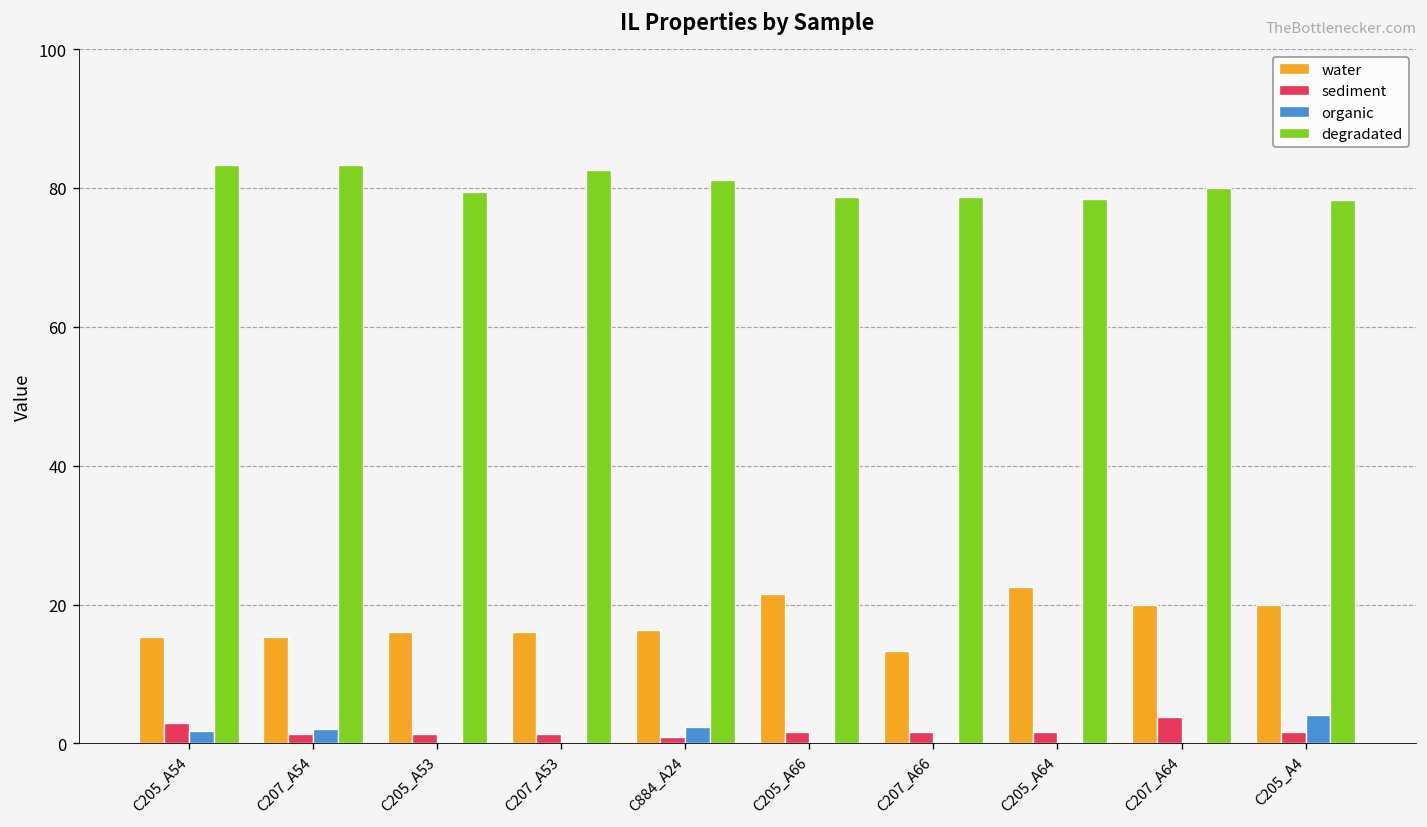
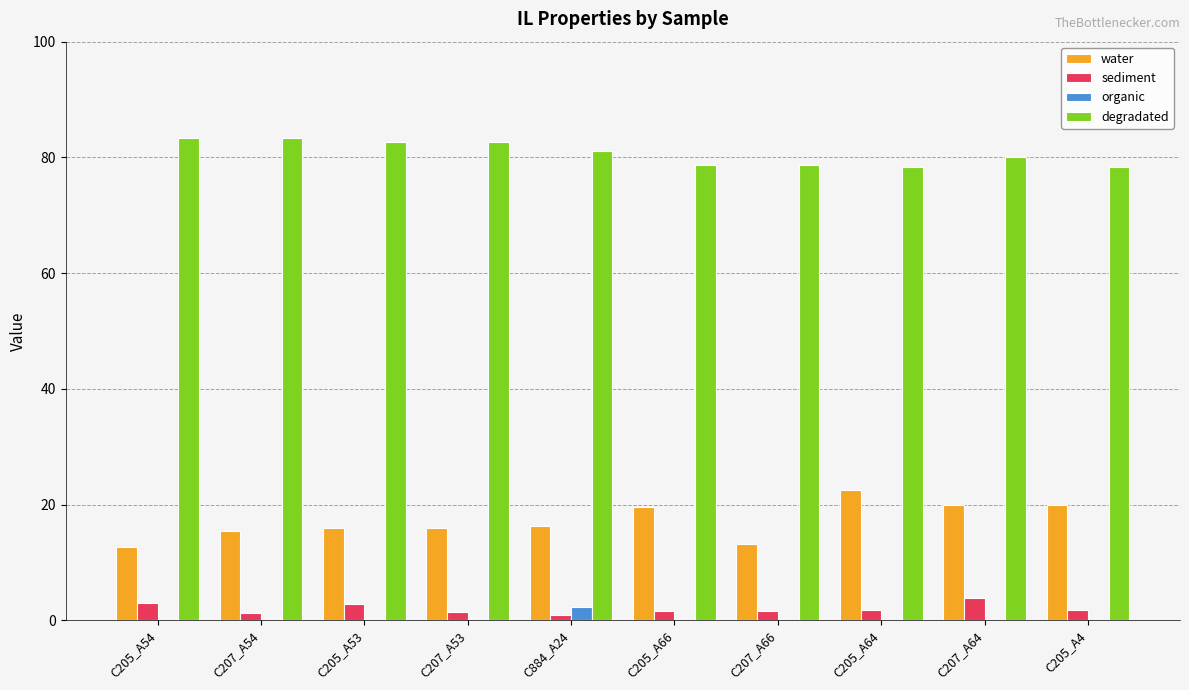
water, C205_A54: 15 -> 13
organic, C205_A54: 2 -> 0
organic, C207_A54: 2 -> 0
sediment, C205_A53: 1 -> 3
degradated, C205_A53: 79 -> 83
water, C205_A66: 21 -> 20
organic, C205_A4: 4 -> 0
